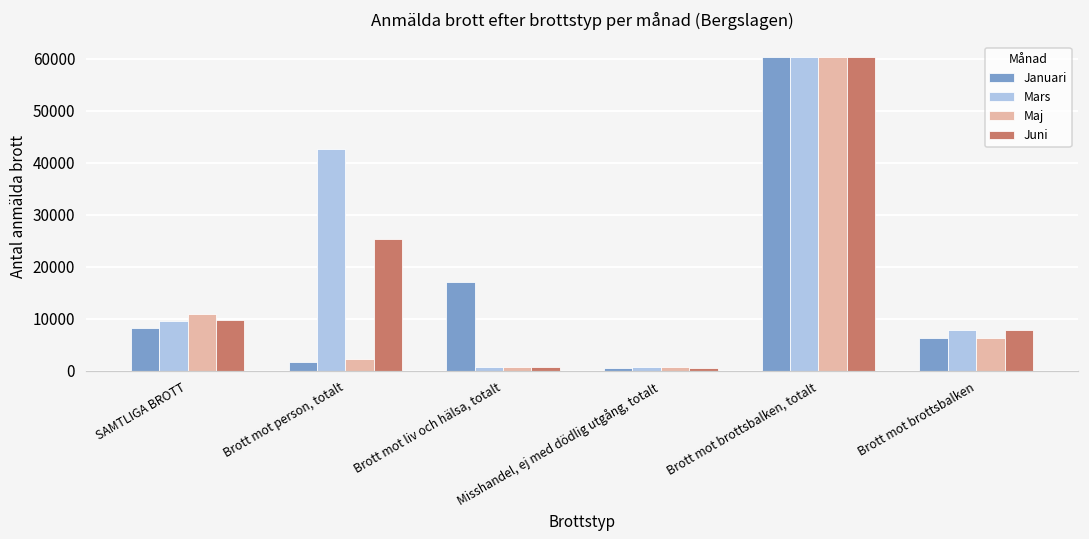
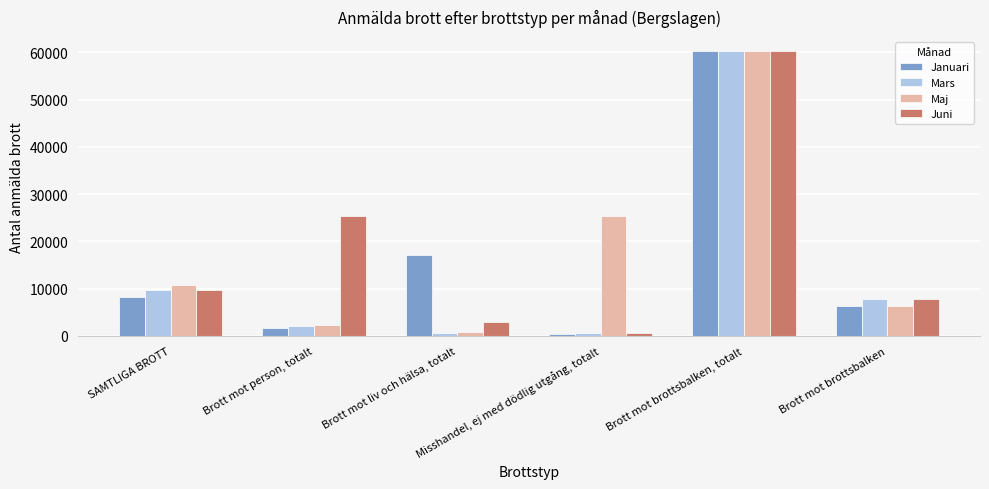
Mars, Brott mot person, totalt: 43000 -> 2000
Juni, Brott mot liv och hälsa, totalt: 1000 -> 3000
Maj, Misshandel, ej med dödlig utgång, totalt: 1000 -> 25000
